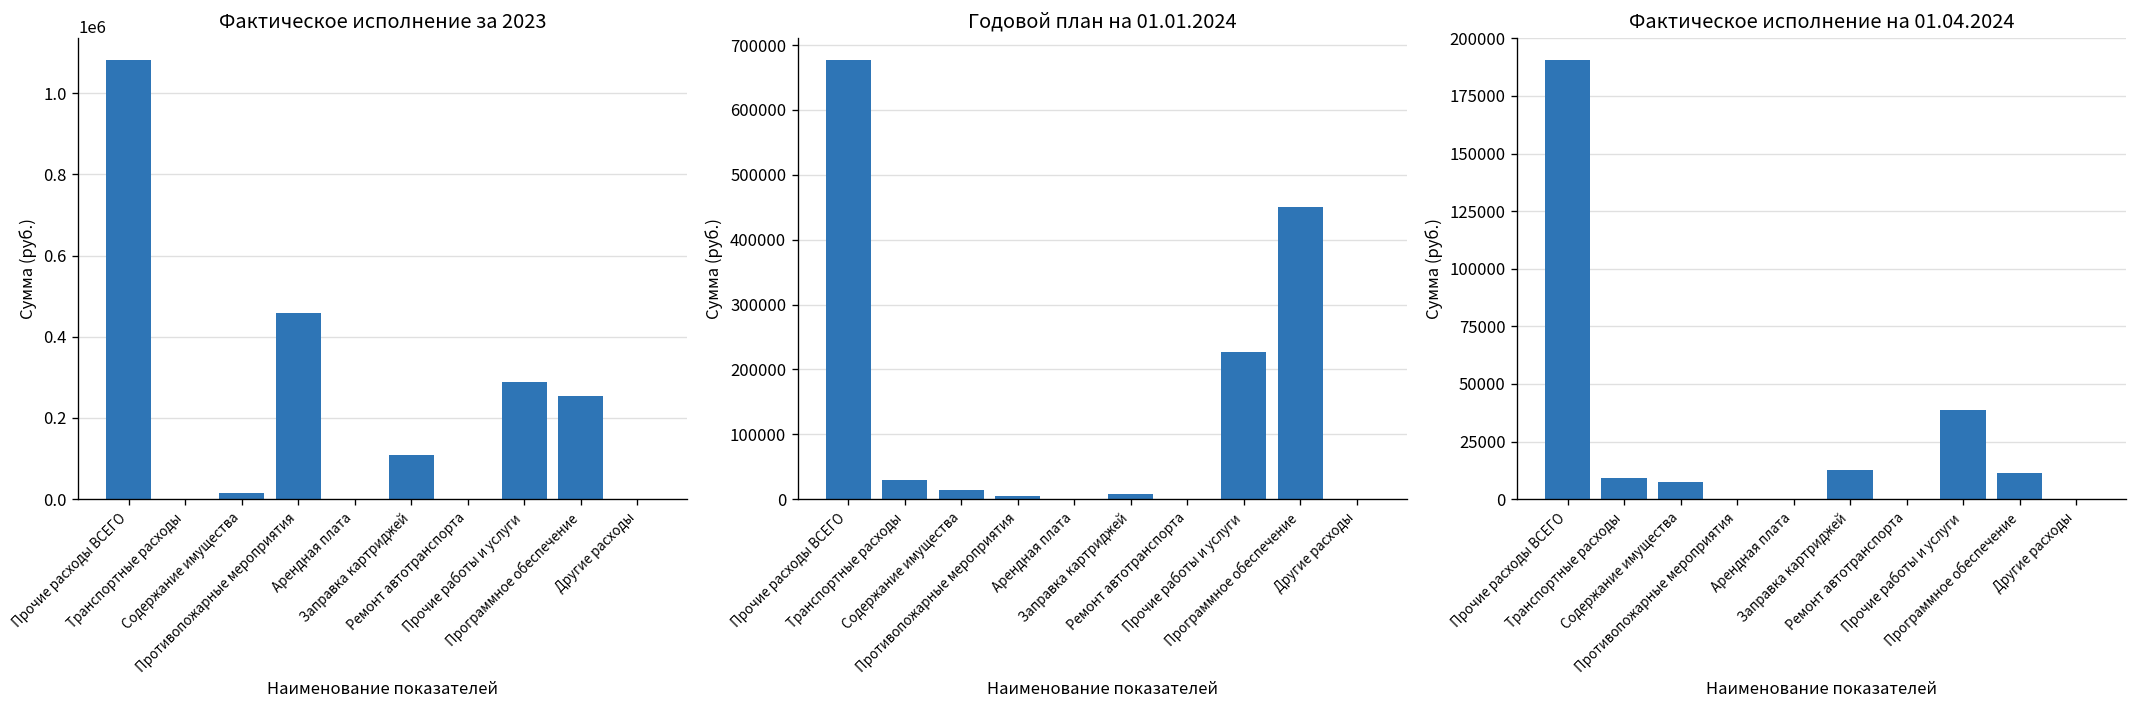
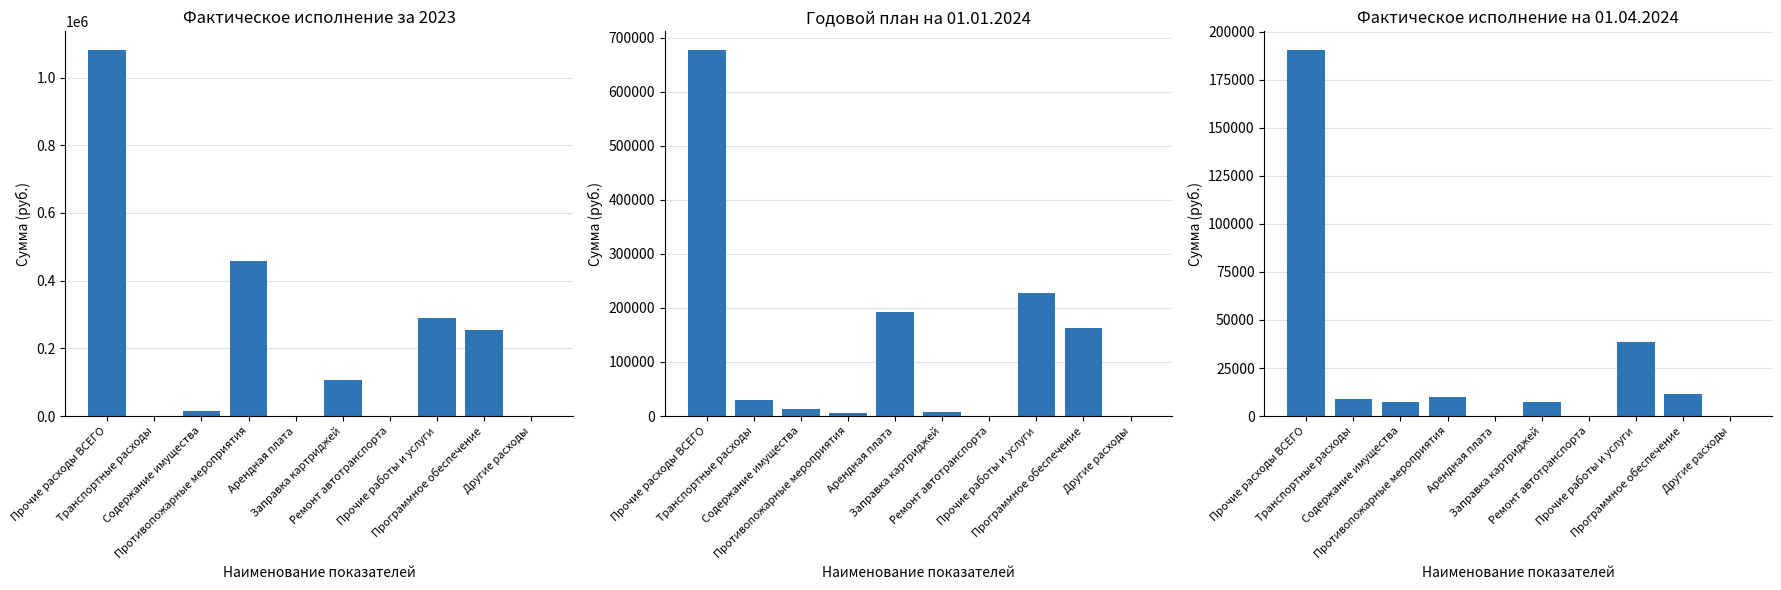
Годовой план на 01.01.2024, Арендная плата: 0 -> 190000
Годовой план на 01.01.2024, Программное обеспечение: 450000 -> 160000
Фактическое исполнение на 01.04.2024, Противопожарные мероприятия: 0 -> 10000
Фактическое исполнение на 01.04.2024, Заправка картриджей: 13000 -> 7000
